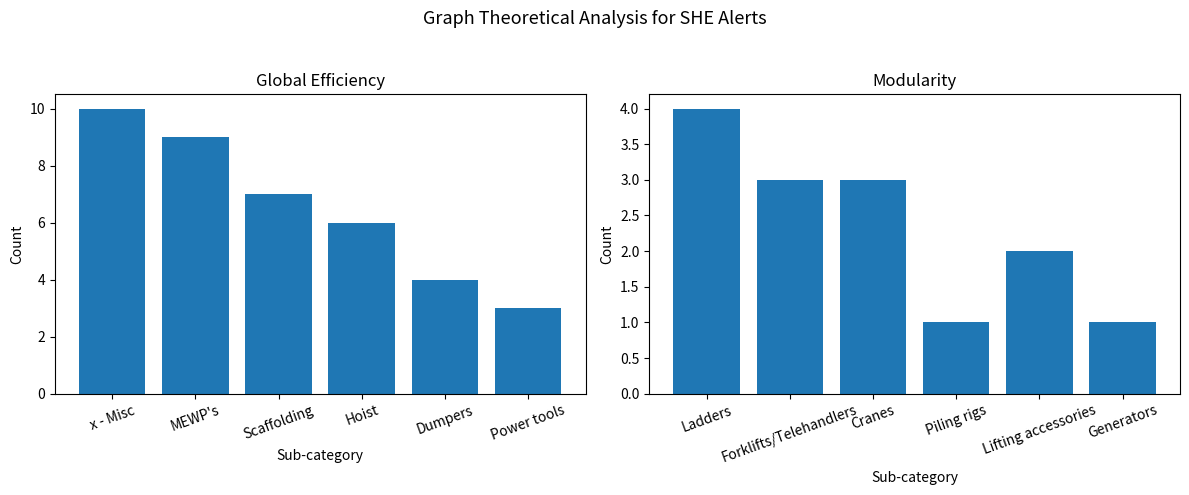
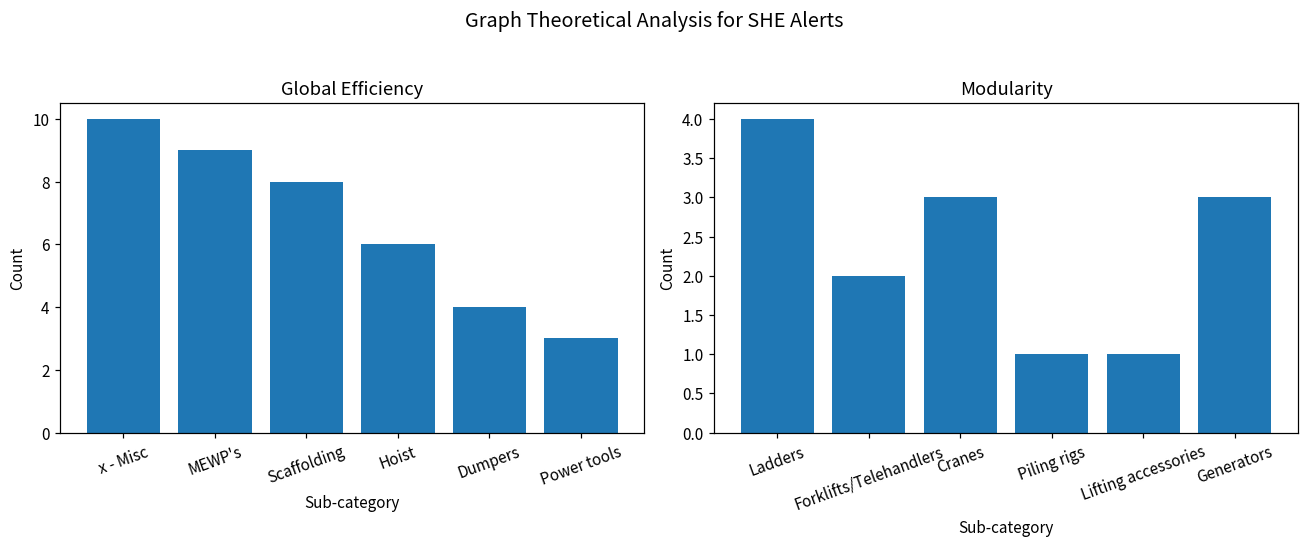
Global Efficiency, Scaffolding: 7 -> 8
Modularity, Forklifts/Telehandlers: 3 -> 2
Modularity, Lifting accessories: 2 -> 1
Modularity, Generators: 1 -> 3
